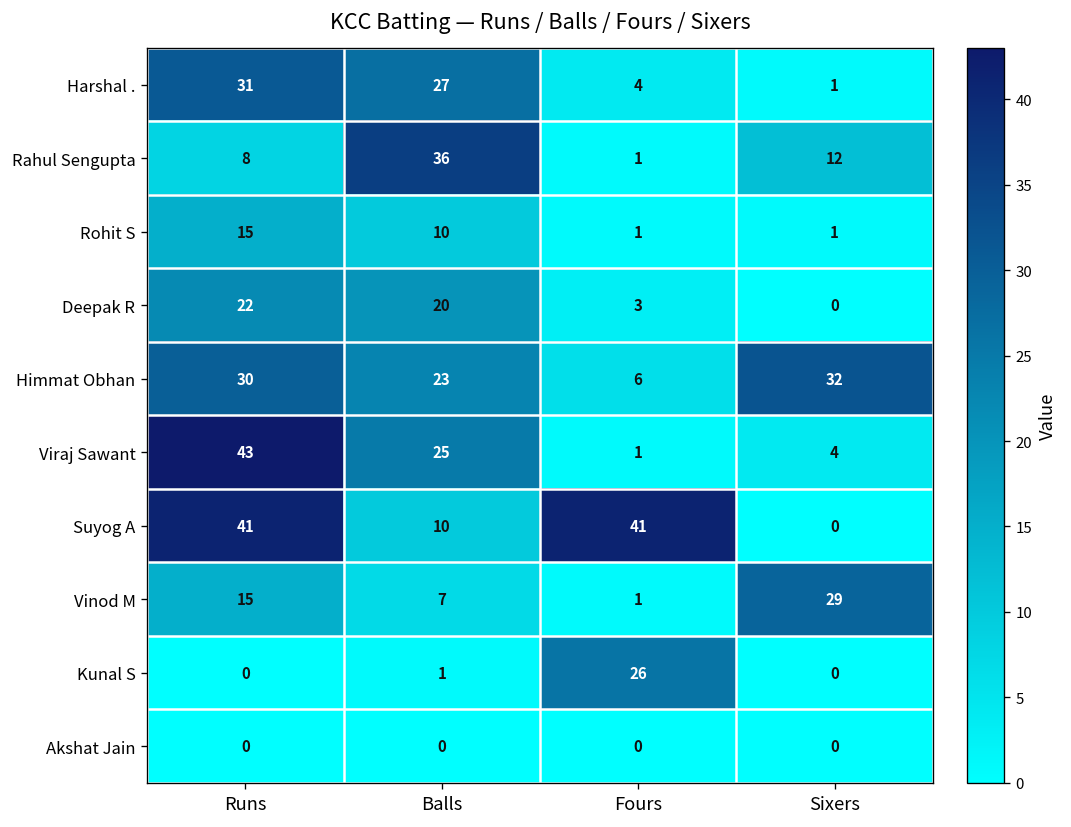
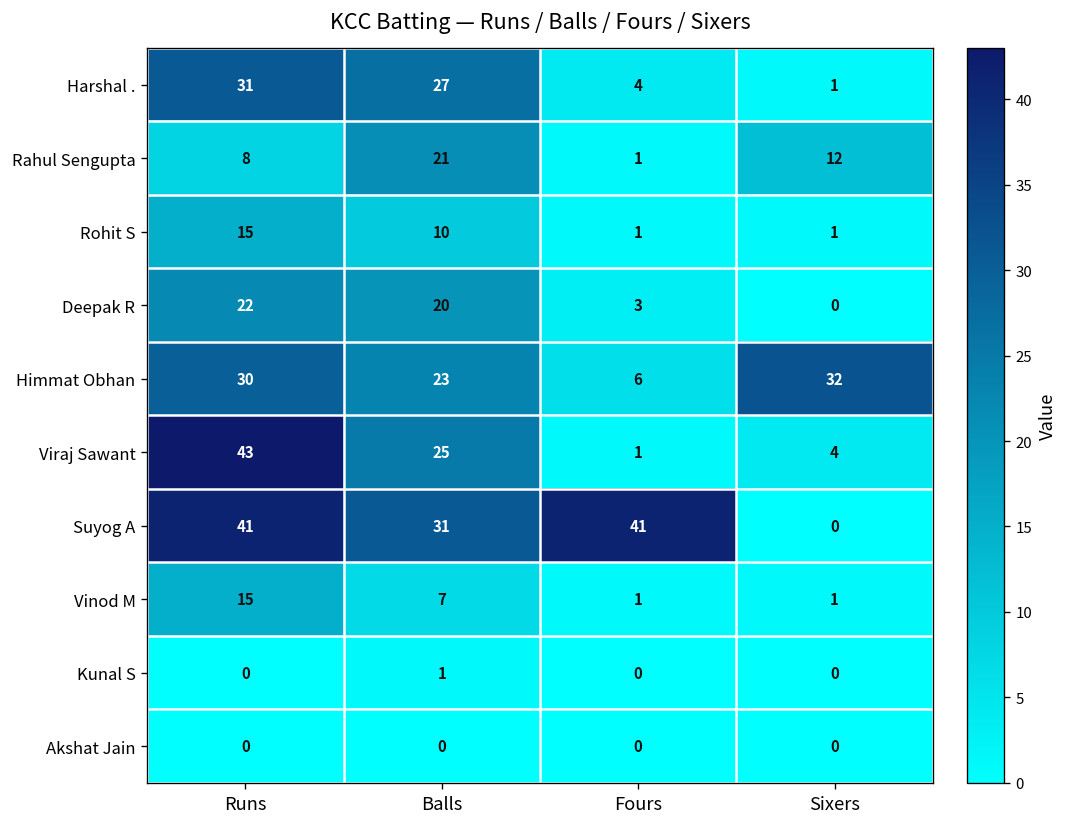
Rahul Sengupta, Balls: 36 -> 21
Suyog A, Balls: 10 -> 31
Vinod M, Sixers: 29 -> 1
Kunal S, Fours: 26 -> 0
